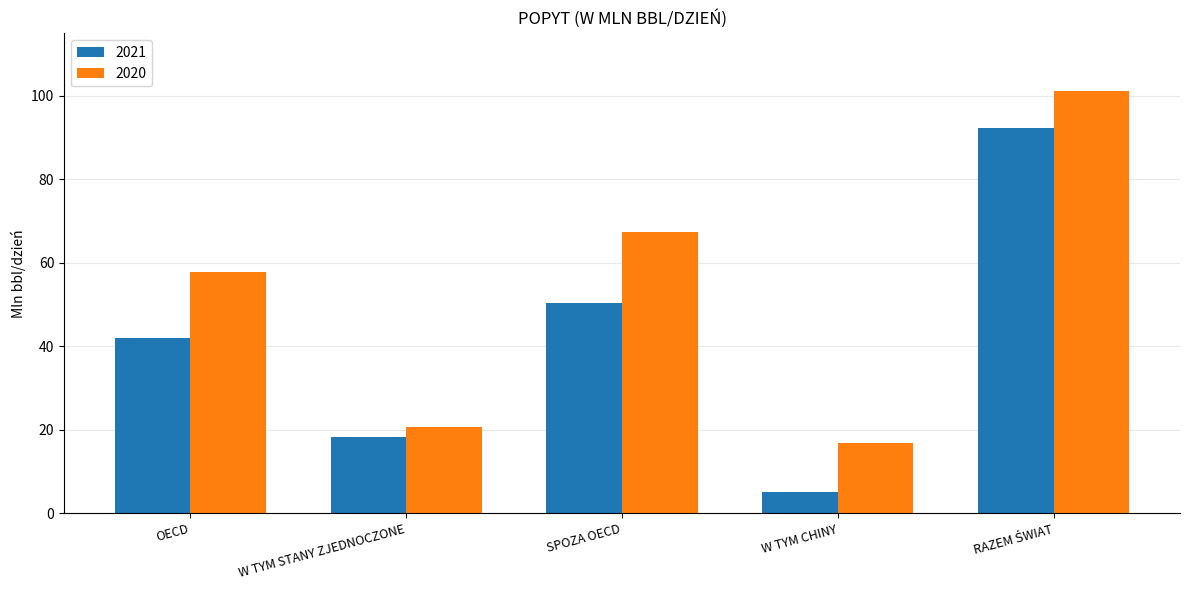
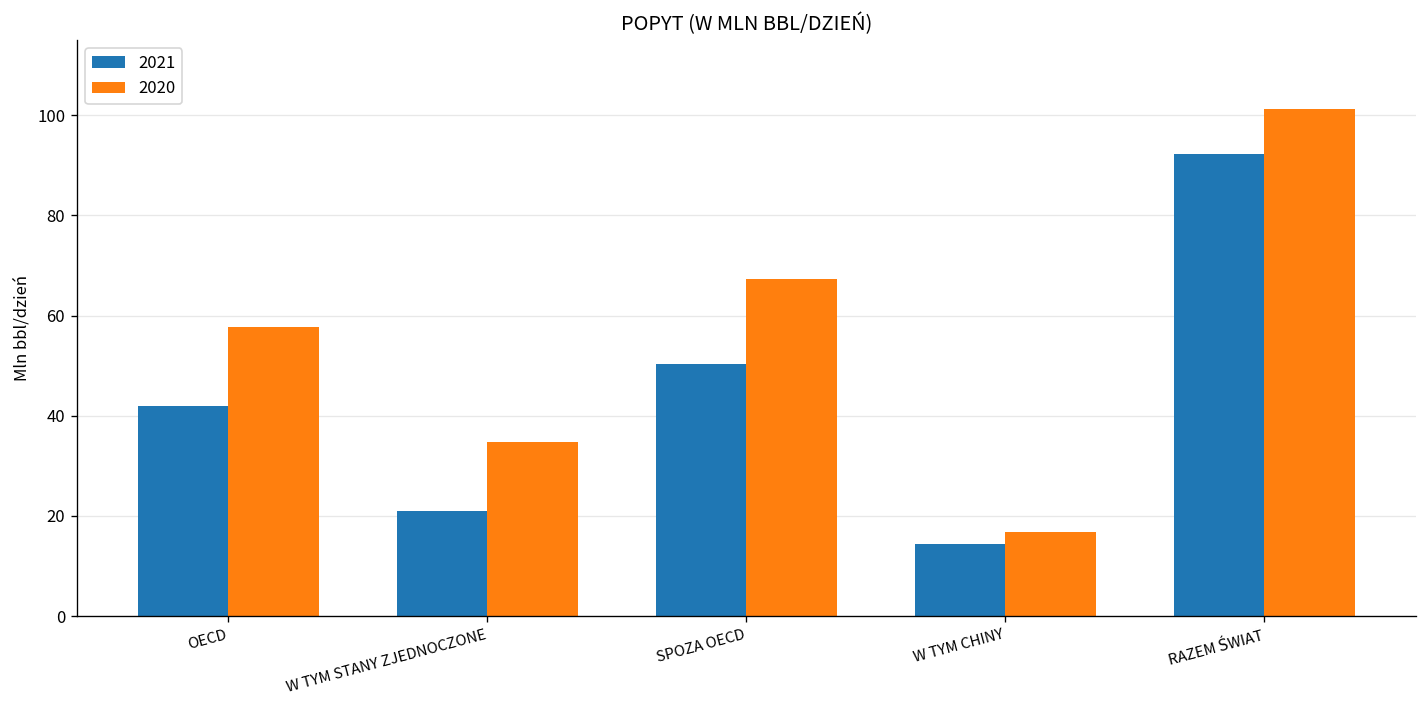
2021, W TYM STANY ZJEDNOCZONE: 18 -> 21
2020, W TYM STANY ZJEDNOCZONE: 21 -> 35
2021, W TYM CHINY: 5 -> 14
